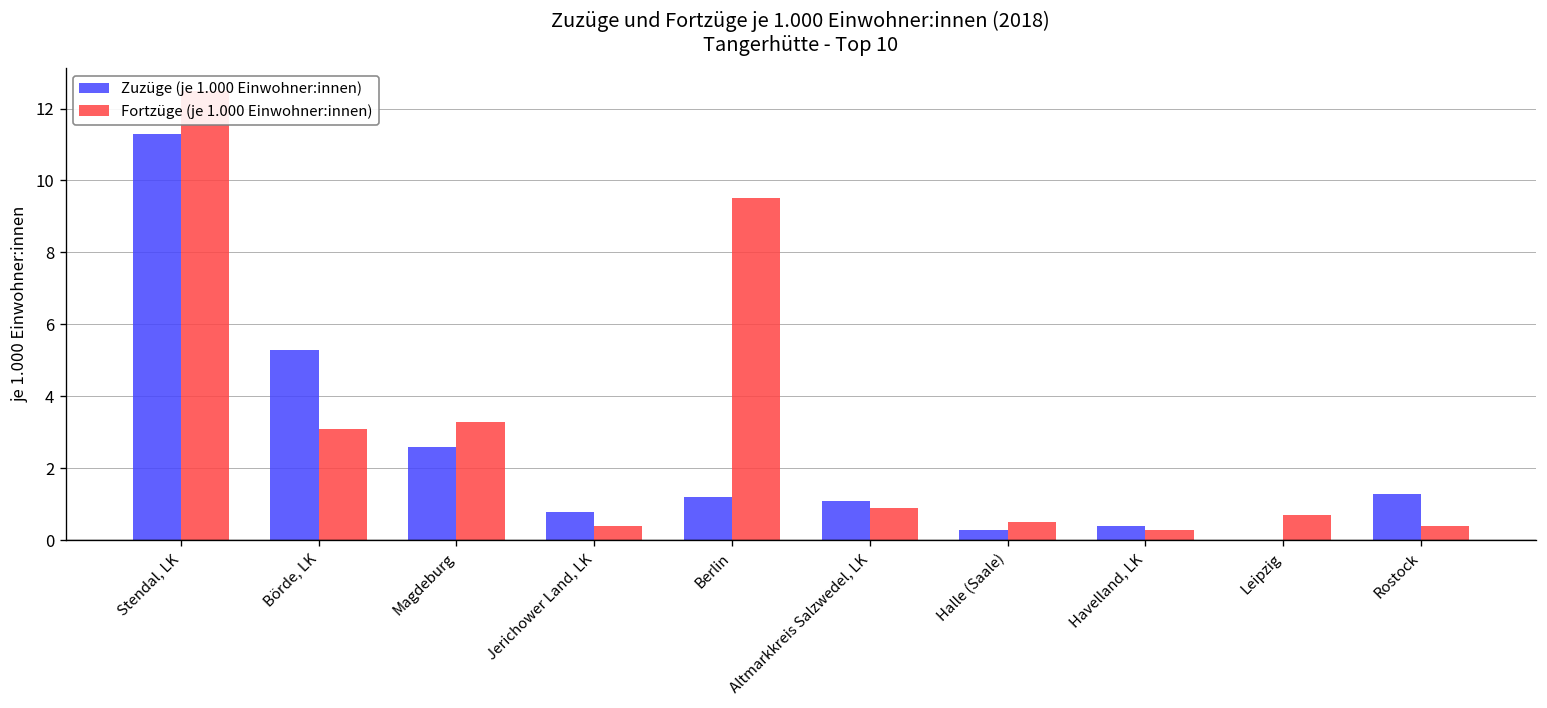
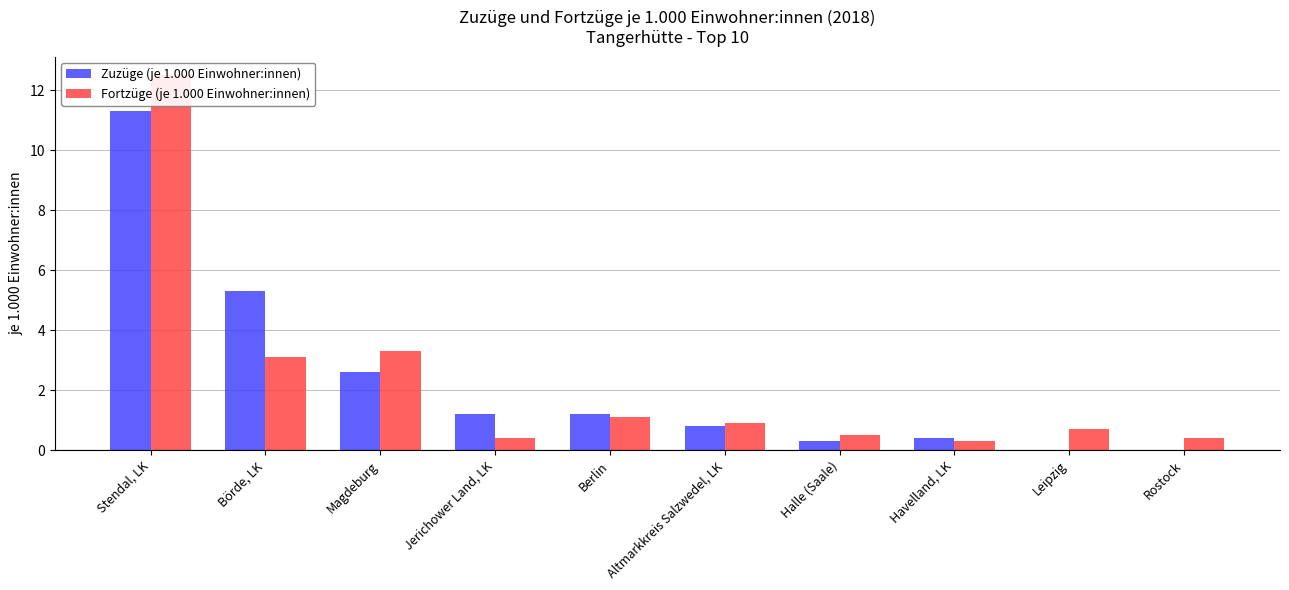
Zuzüge (je 1.000 Einwohner:innen), Jerichower Land, LK: 0.8 -> 1.2
Fortzüge (je 1.000 Einwohner:innen), Berlin: 9.5 -> 1.1
Zuzüge (je 1.000 Einwohner:innen), Altmarkkreis Salzwedel, LK: 1.1 -> 0.8
Zuzüge (je 1.000 Einwohner:innen), Rostock: 1.3 -> 0.0
